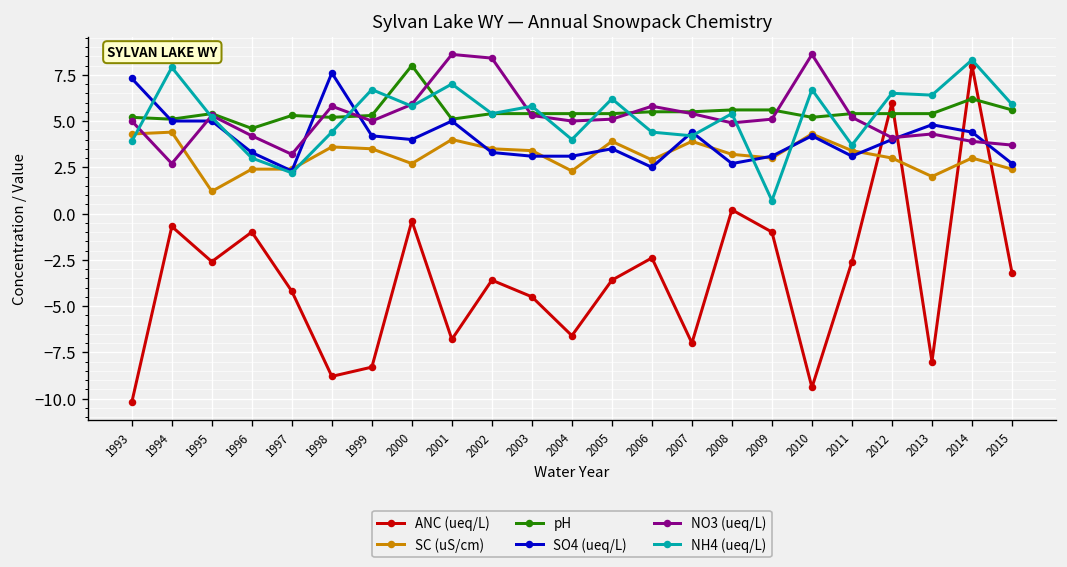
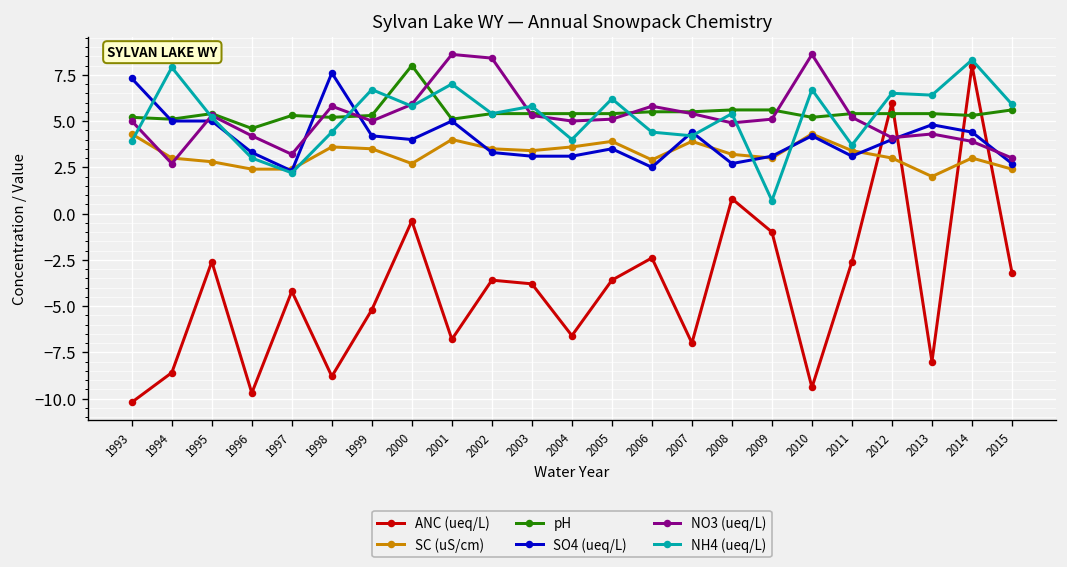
ANC (ueq/L), 1994: -0.7 -> -8.6
SC (uS/cm), 1994: 4.4 -> 3.0
SC (uS/cm), 1995: 1.2 -> 2.8
ANC (ueq/L), 1996: -1.0 -> -9.7
ANC (ueq/L), 1999: -8.3 -> -5.2
ANC (ueq/L), 2003: -4.5 -> -3.8
SC (uS/cm), 2004: 2.3 -> 3.6
ANC (ueq/L), 2008: 0.2 -> 0.8
pH, 2014: 6.2 -> 5.3
NO3 (ueq/L), 2015: 3.7 -> 3.0
